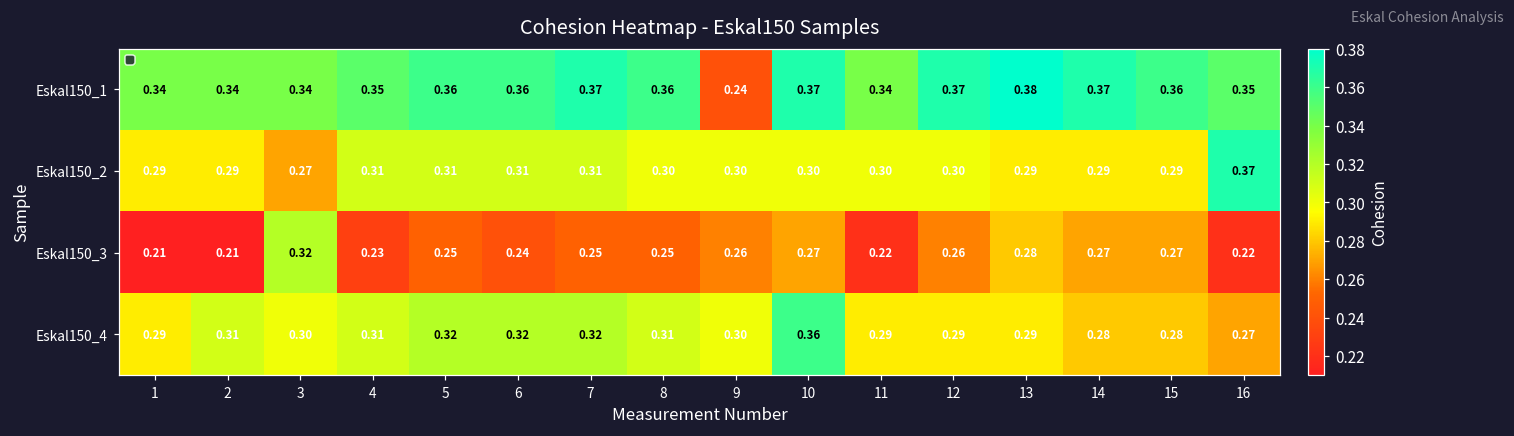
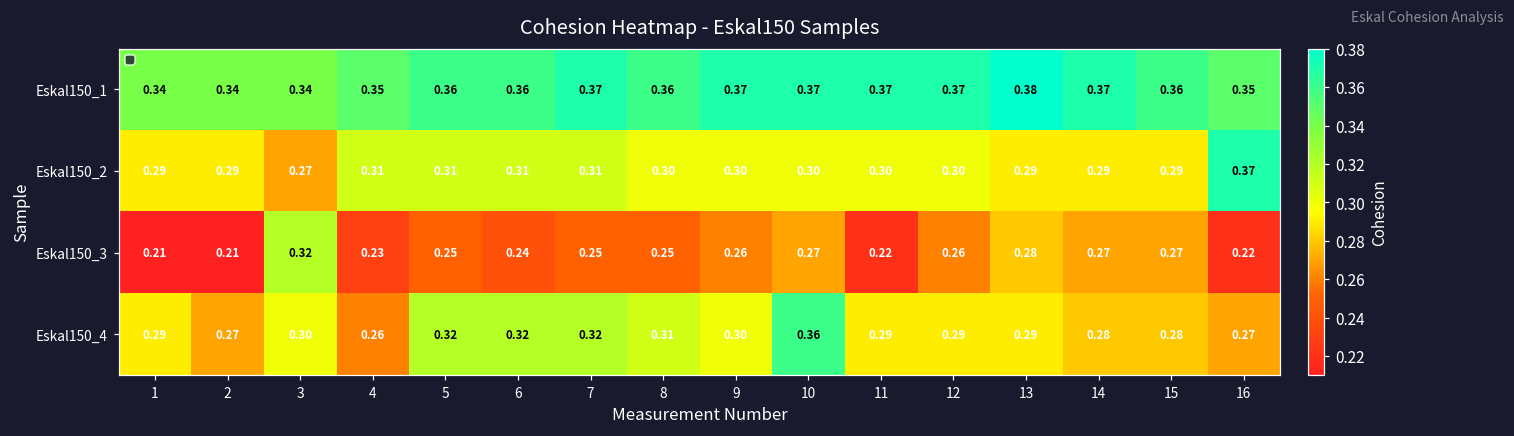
Eskal150_1, 9: 0.24 -> 0.37
Eskal150_1, 11: 0.34 -> 0.37
Eskal150_4, 2: 0.31 -> 0.27
Eskal150_4, 4: 0.31 -> 0.26
